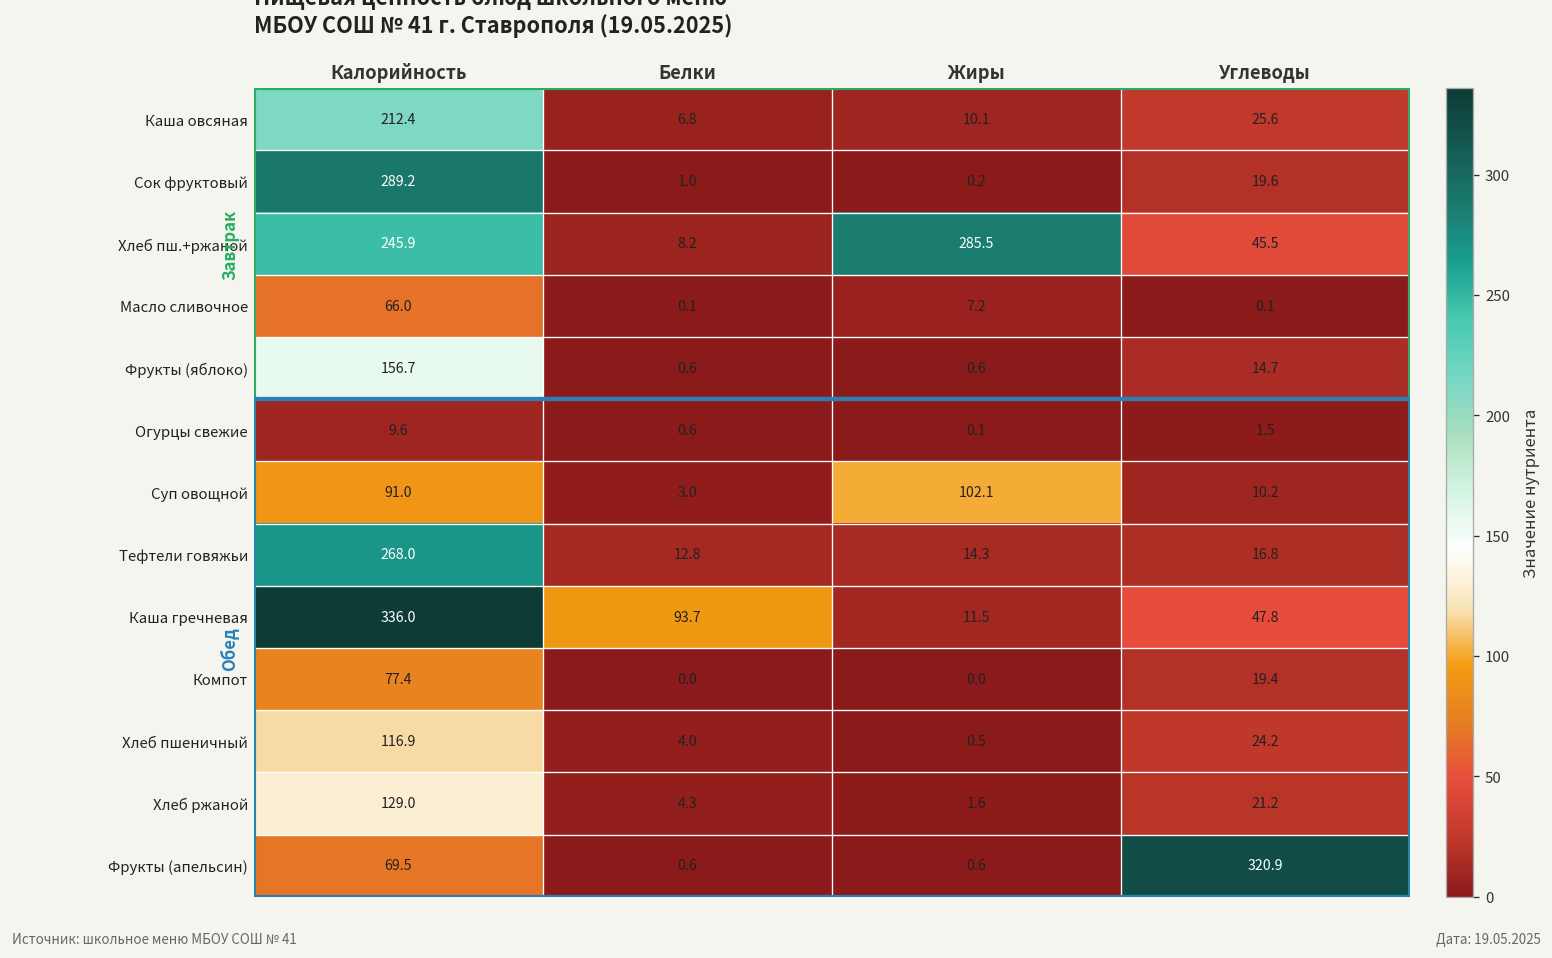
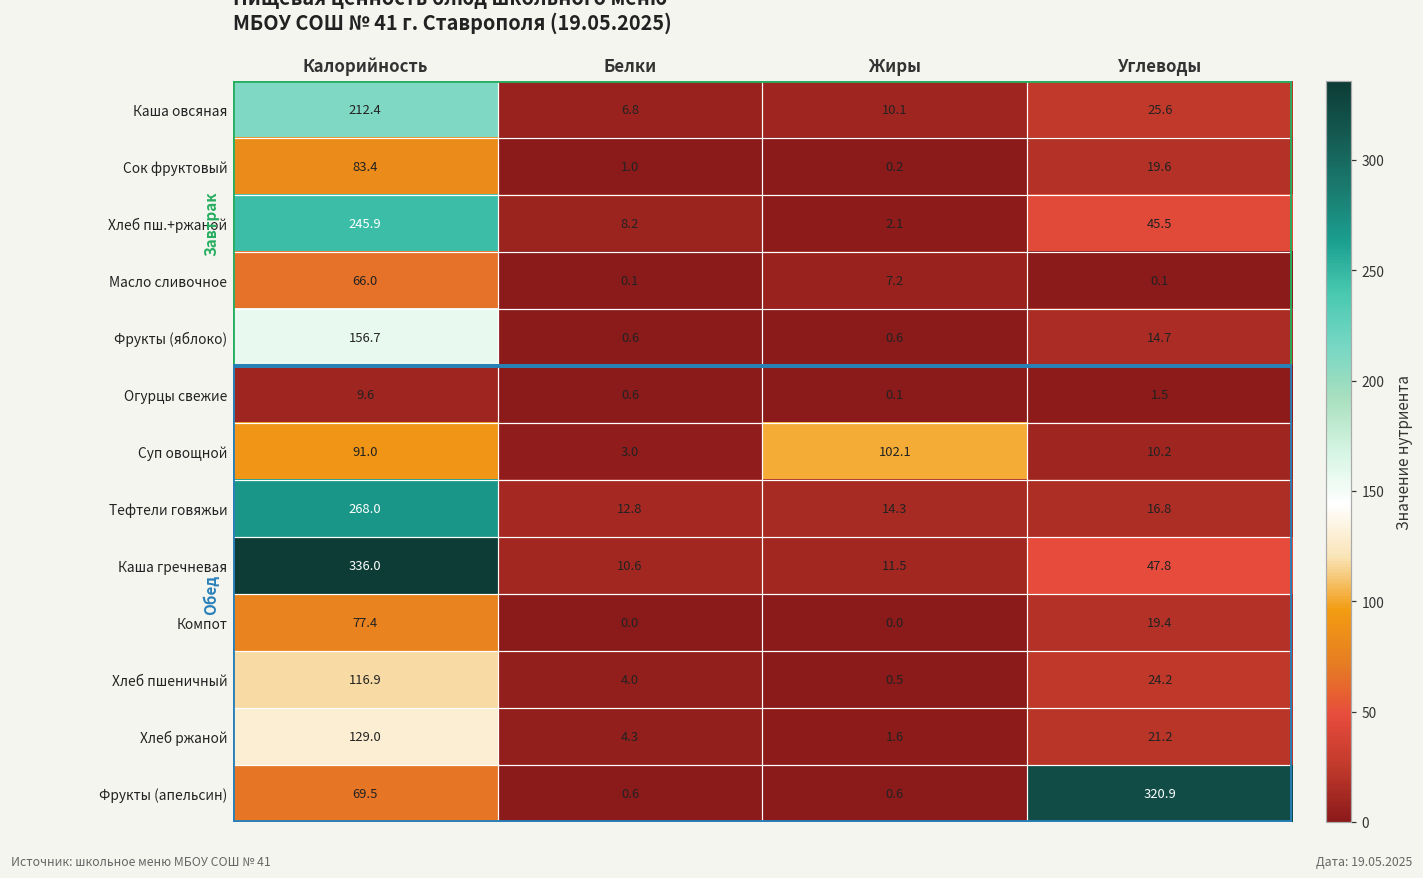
Сок фруктовый, Калорийность: 289.2 -> 83.4
Хлеб пш.+ржаной, Жиры: 285.5 -> 2.1
Каша гречневая, Белки: 93.7 -> 10.6
